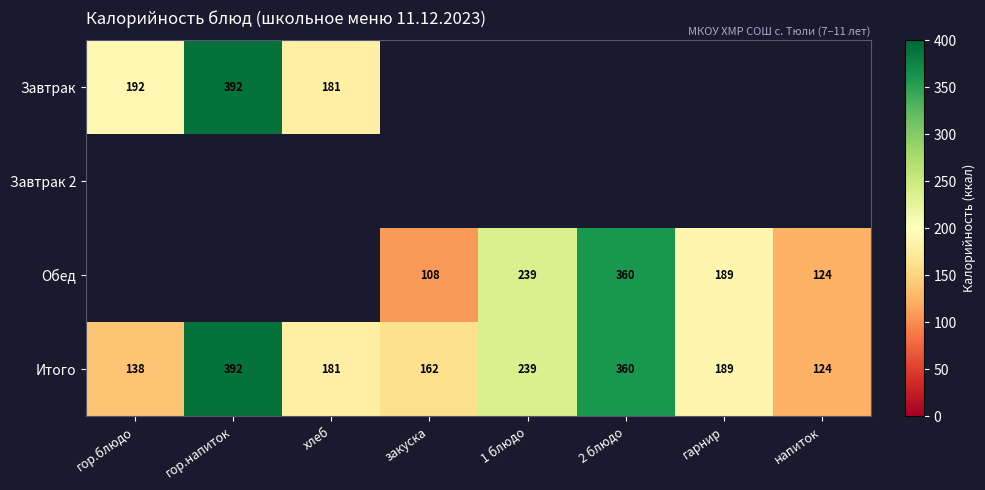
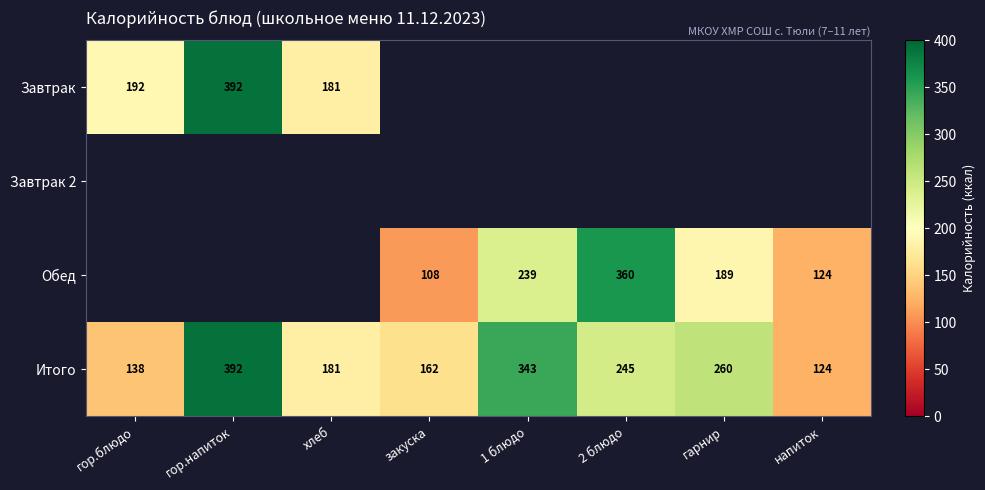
Итого, 1 блюдо: 239 -> 343
Итого, 2 блюдо: 360 -> 245
Итого, гарнир: 189 -> 260
